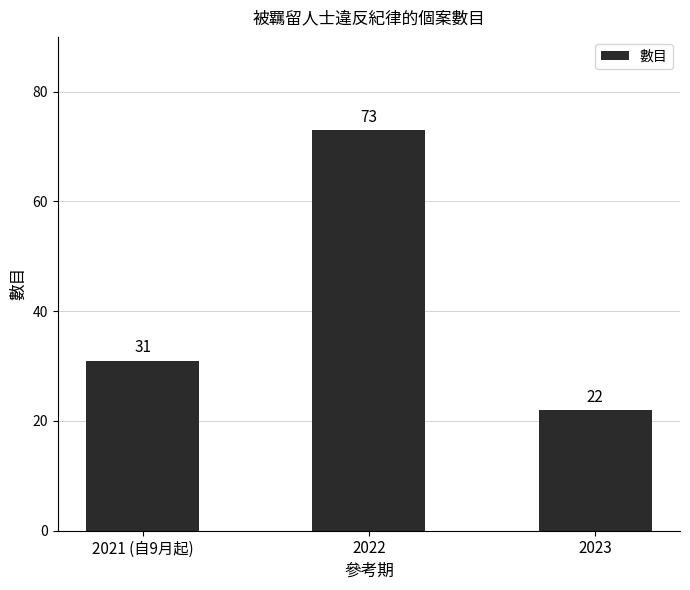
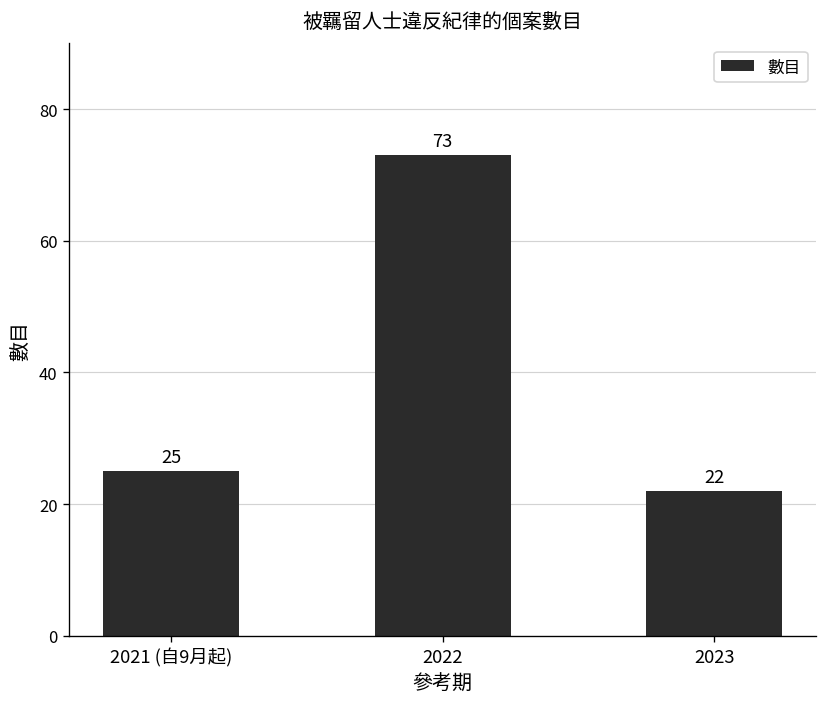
2021 (自9月起): 31 -> 25
